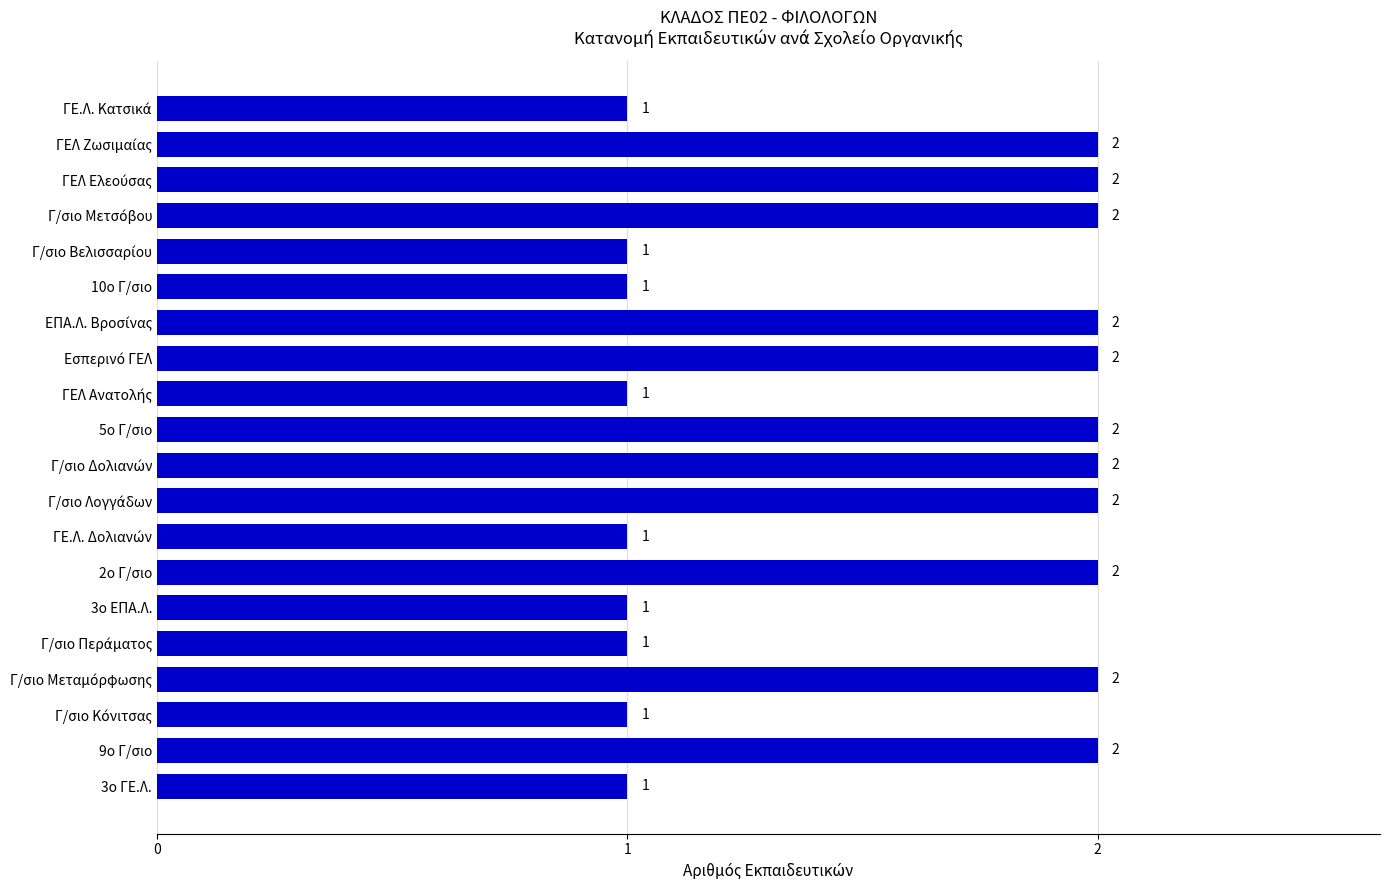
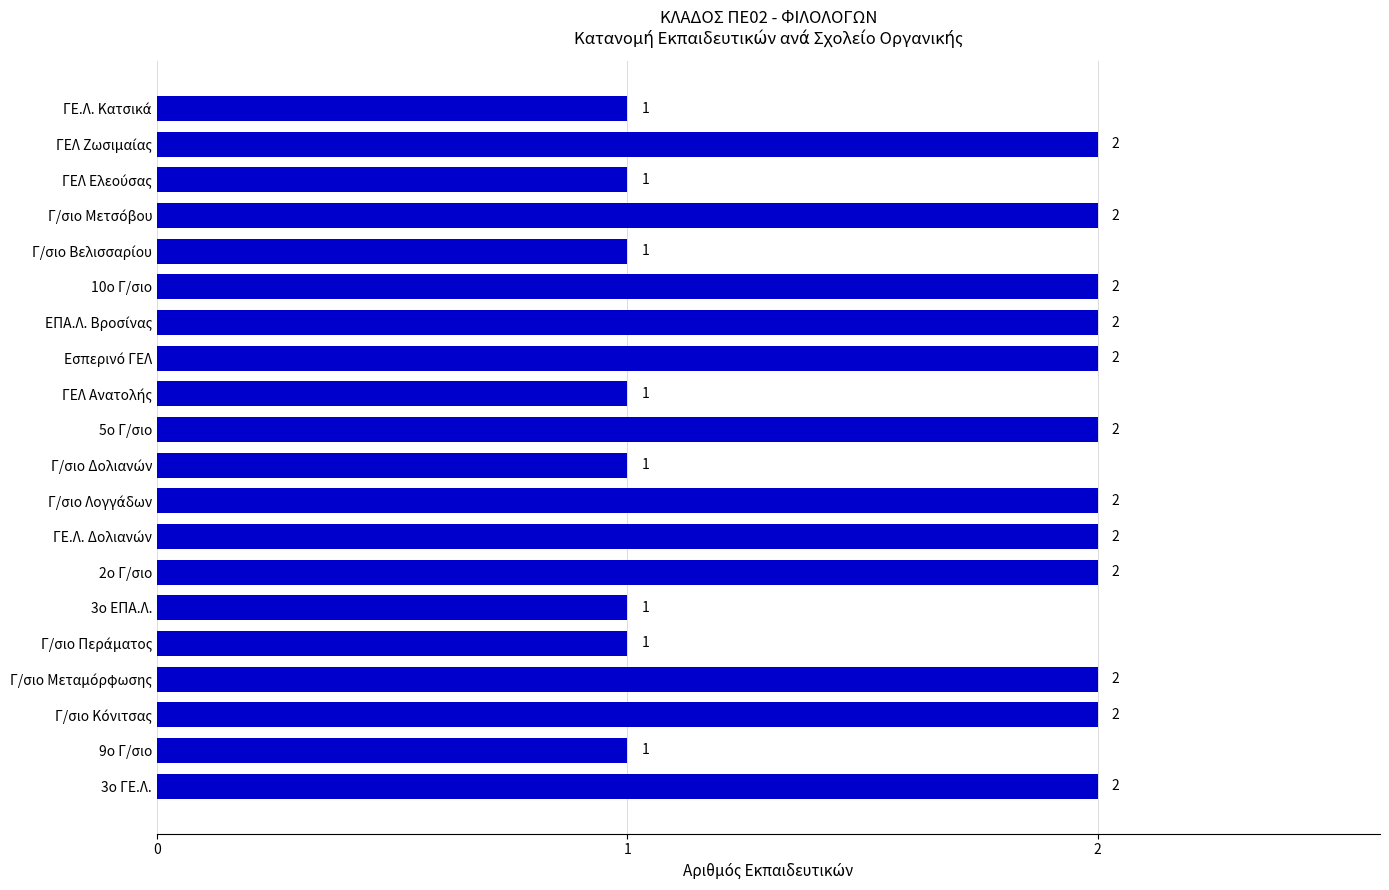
ΓΕΛ Ελεούσας: 2 -> 1
10ο Γ/σιο: 1 -> 2
Γ/σιο Δολιανών: 2 -> 1
ΓΕ.Λ. Δολιανών: 1 -> 2
Γ/σιο Κόνιτσας: 1 -> 2
9ο Γ/σιο: 2 -> 1
3ο ΓΕ.Λ.: 1 -> 2
